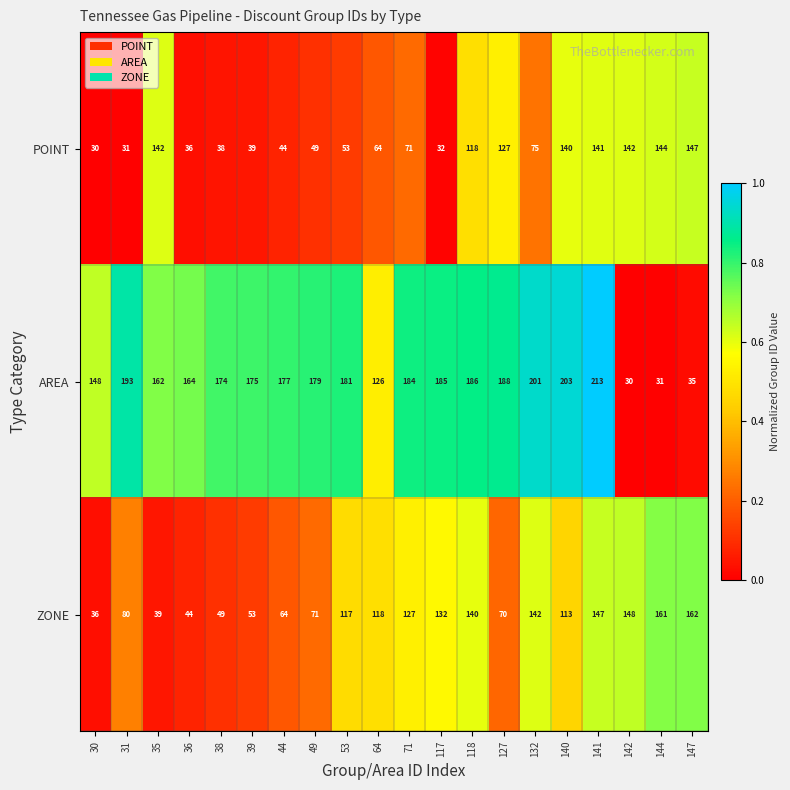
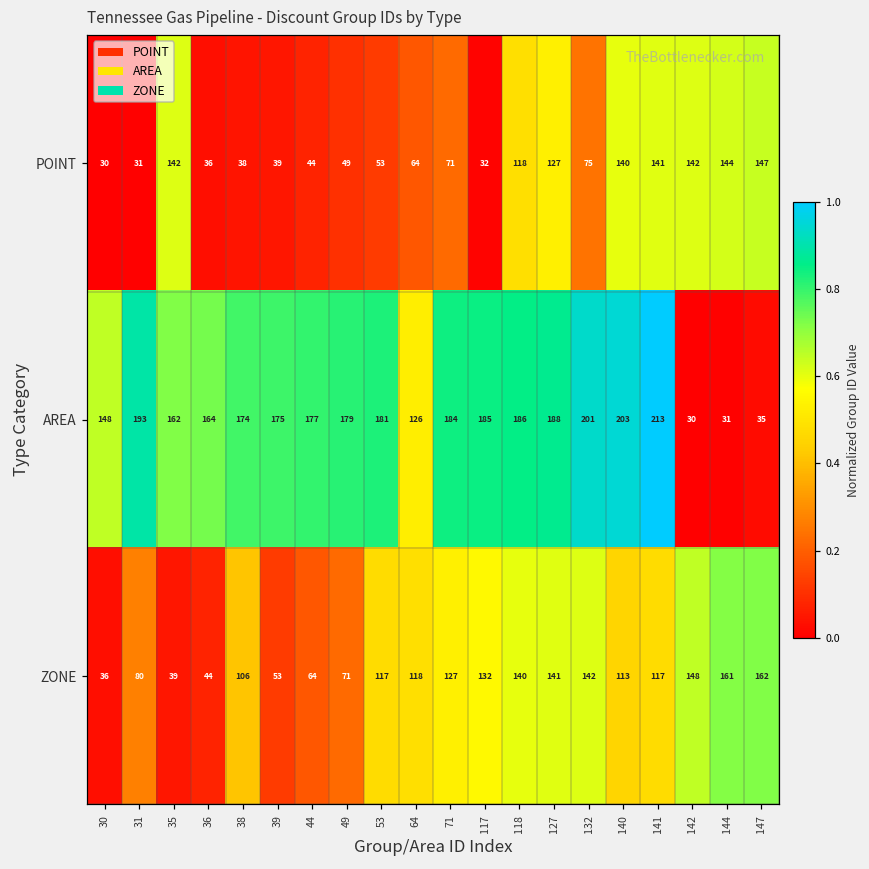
ZONE, 38: 49 -> 106
ZONE, 127: 70 -> 141
ZONE, 141: 147 -> 117
